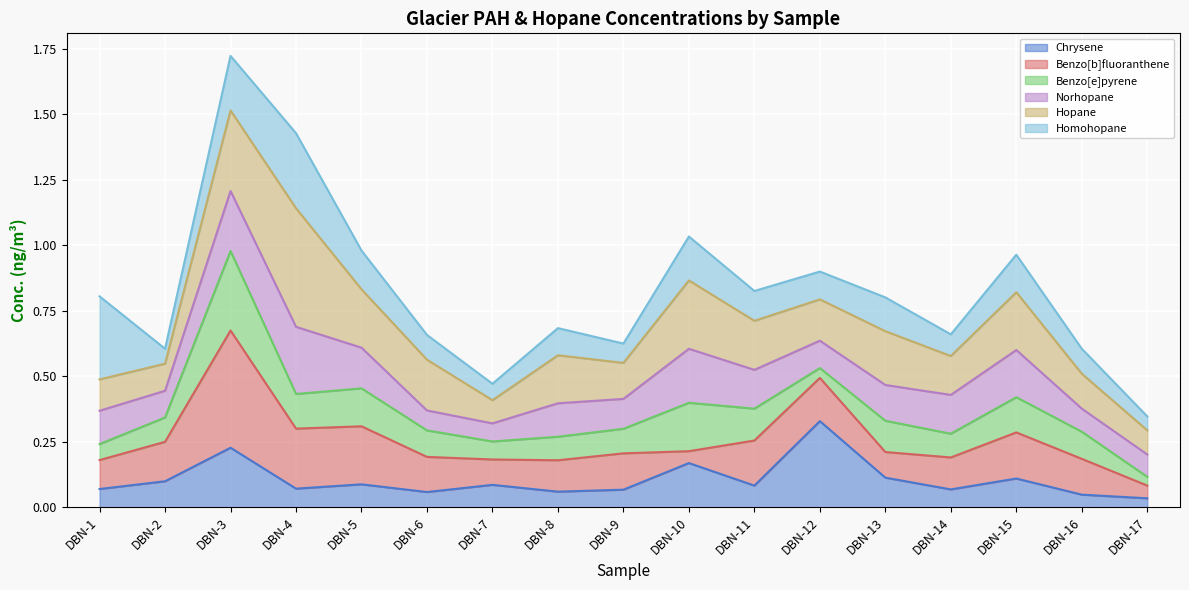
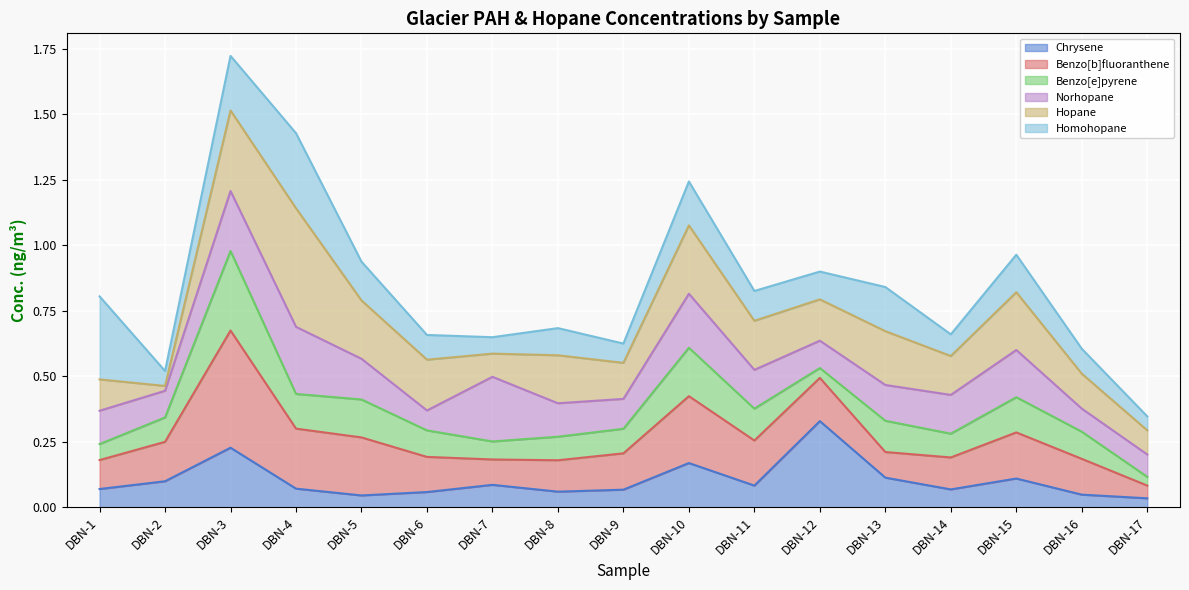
Hopane, DBN-2: 0.10 -> 0.02
Chrysene, DBN-5: 0.09 -> 0.05
Norhopane, DBN-7: 0.07 -> 0.25
Benzo[b]fluoranthene, DBN-10: 0.05 -> 0.26
Homohopane, DBN-13: 0.13 -> 0.17
